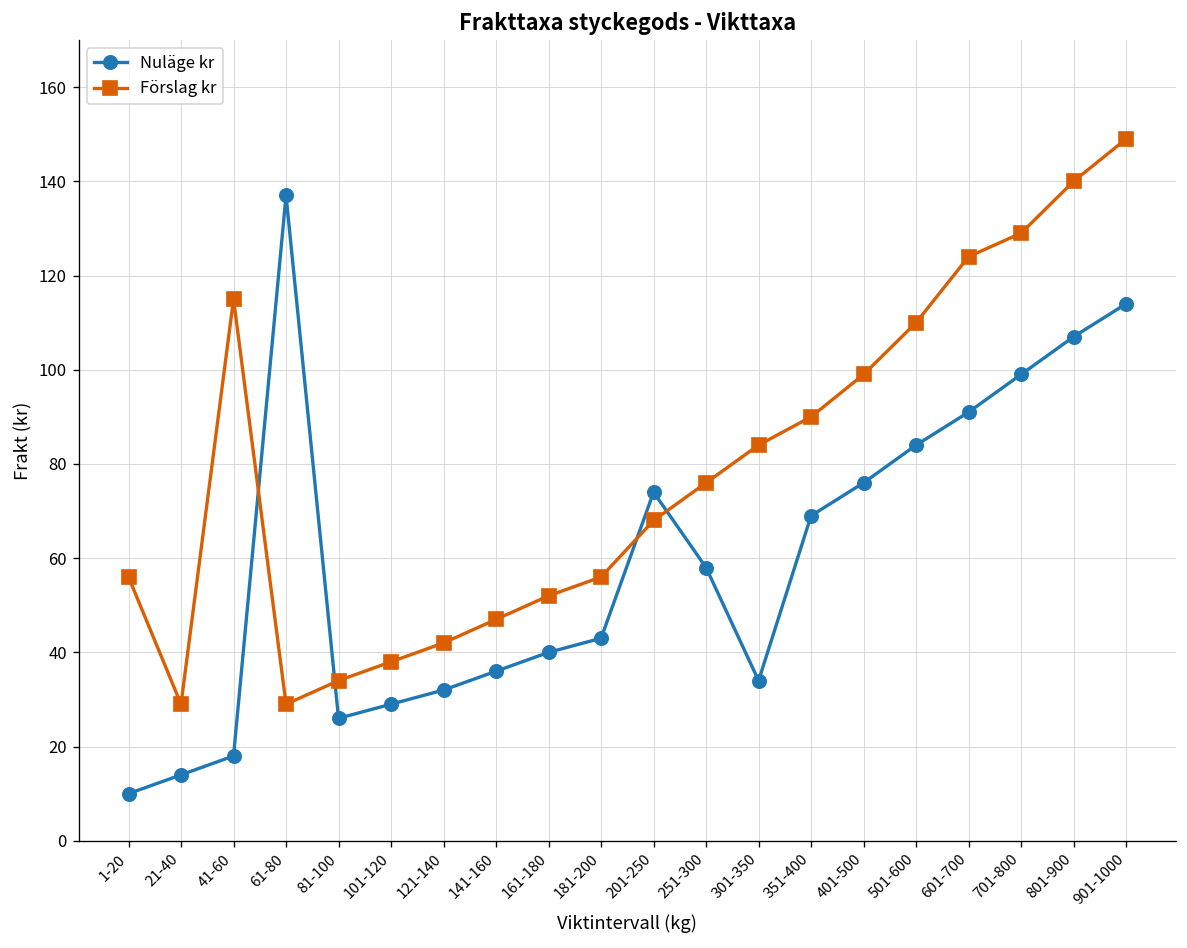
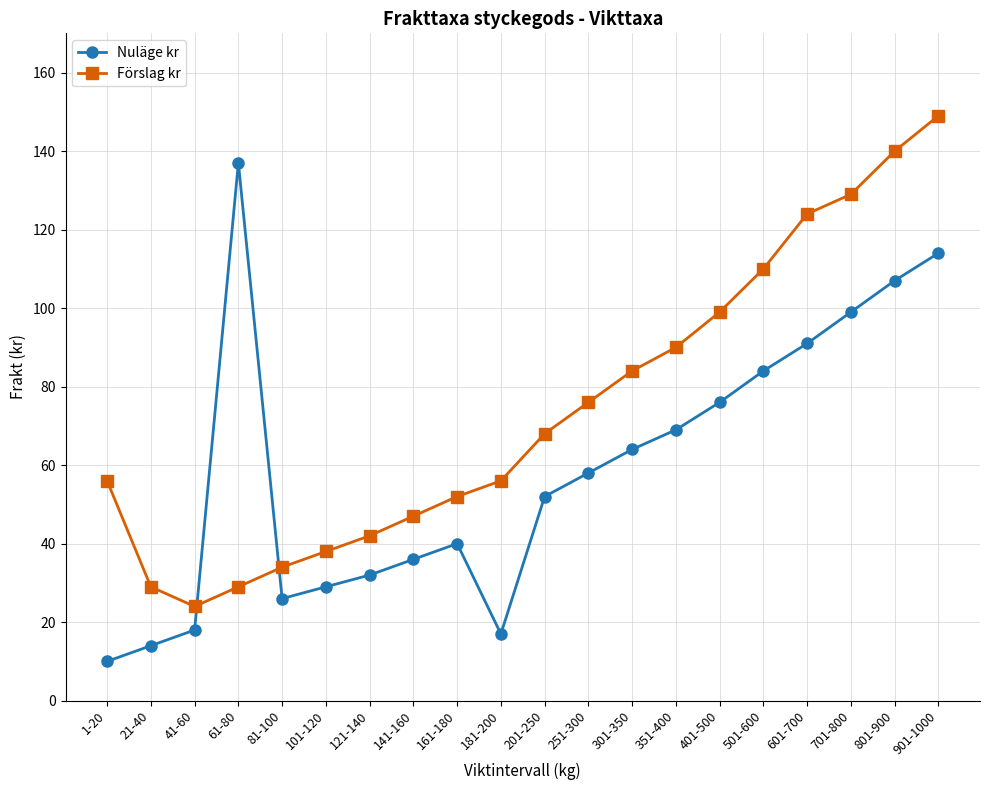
Förslag kr, 41-60: 115 -> 24
Nuläge kr, 181-200: 43 -> 17
Nuläge kr, 201-250: 74 -> 52
Nuläge kr, 301-350: 34 -> 64
